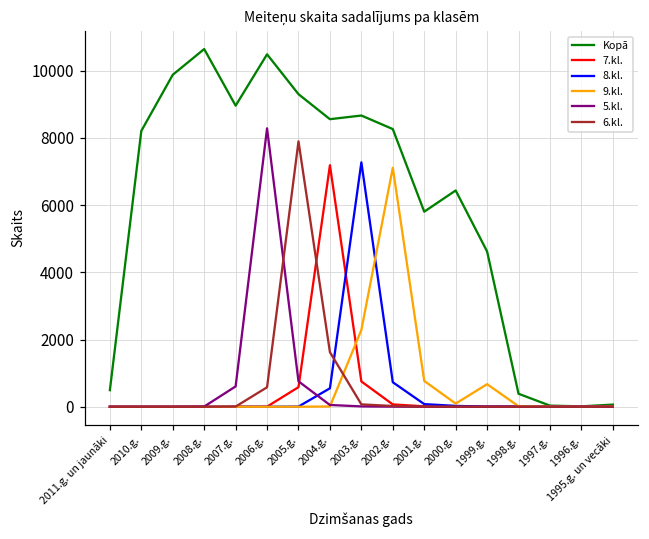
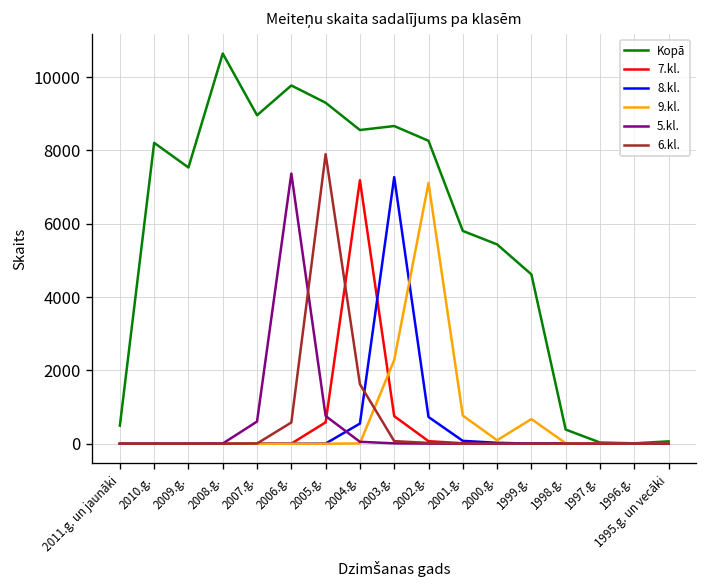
Kopā, 2009.g.: 9900 -> 7500
Kopā, 2006.g.: 10500 -> 9800
5.kl., 2006.g.: 8300 -> 7400
Kopā, 2000.g.: 6400 -> 5400
